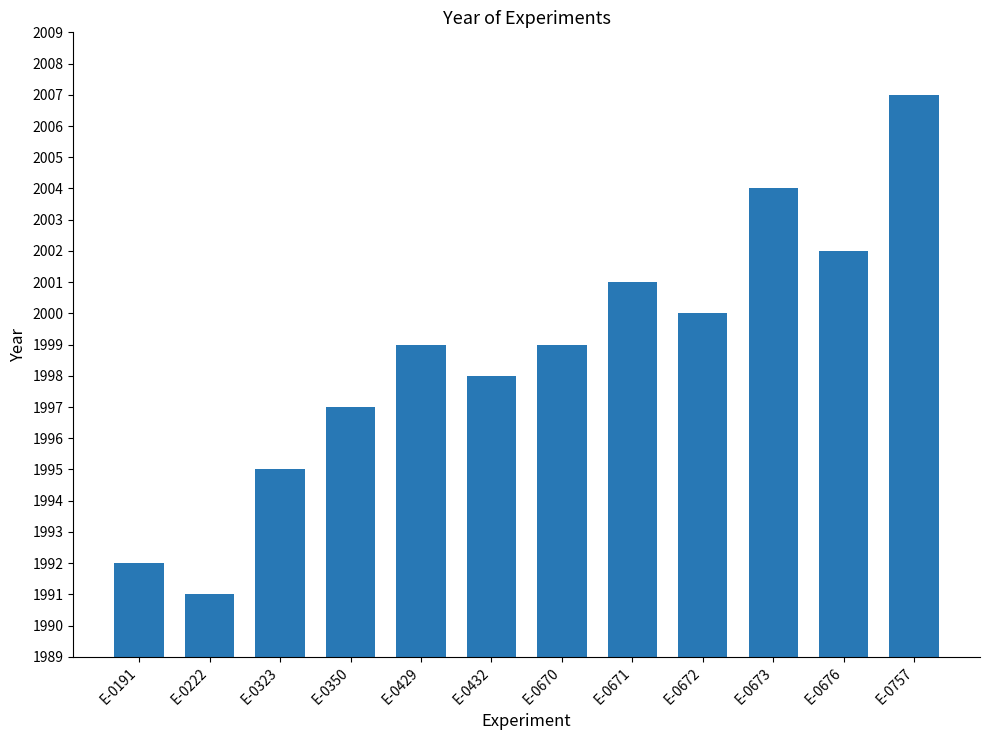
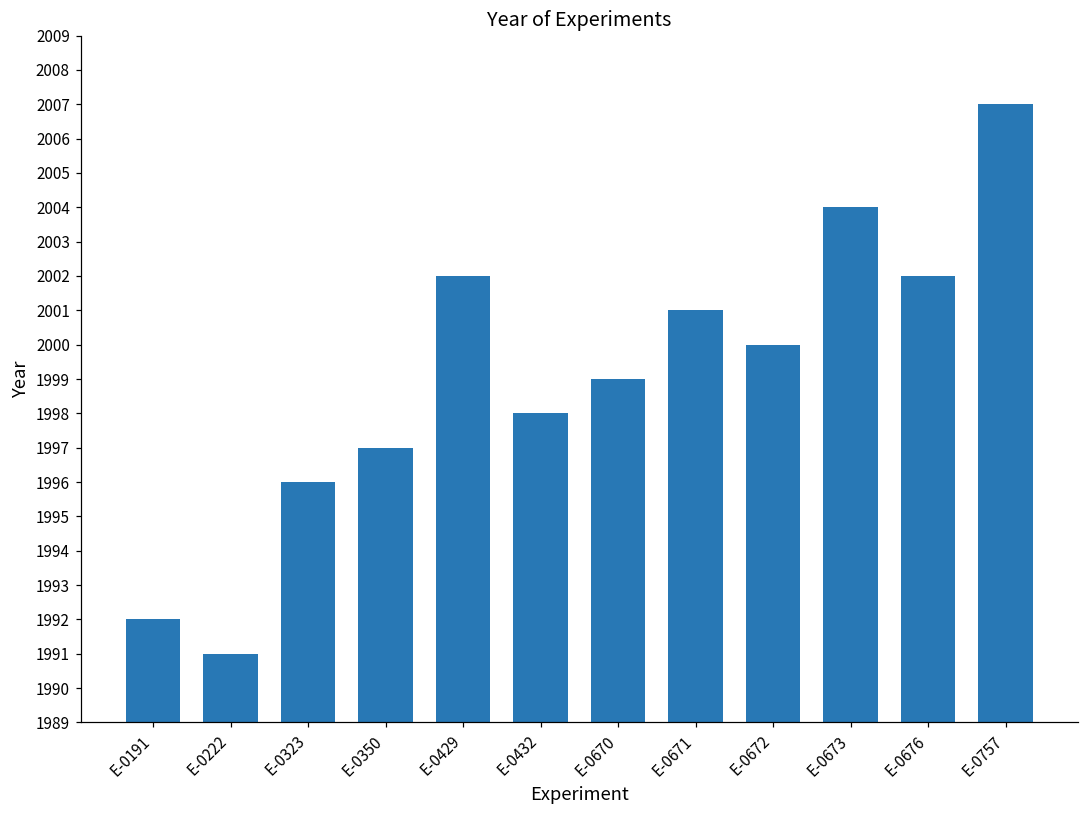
E-0323: 1995 -> 1996
E-0429: 1999 -> 2002
